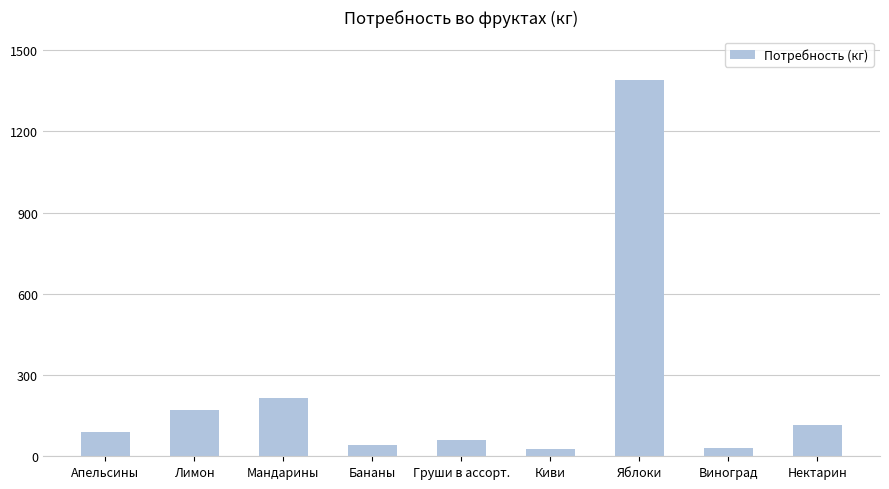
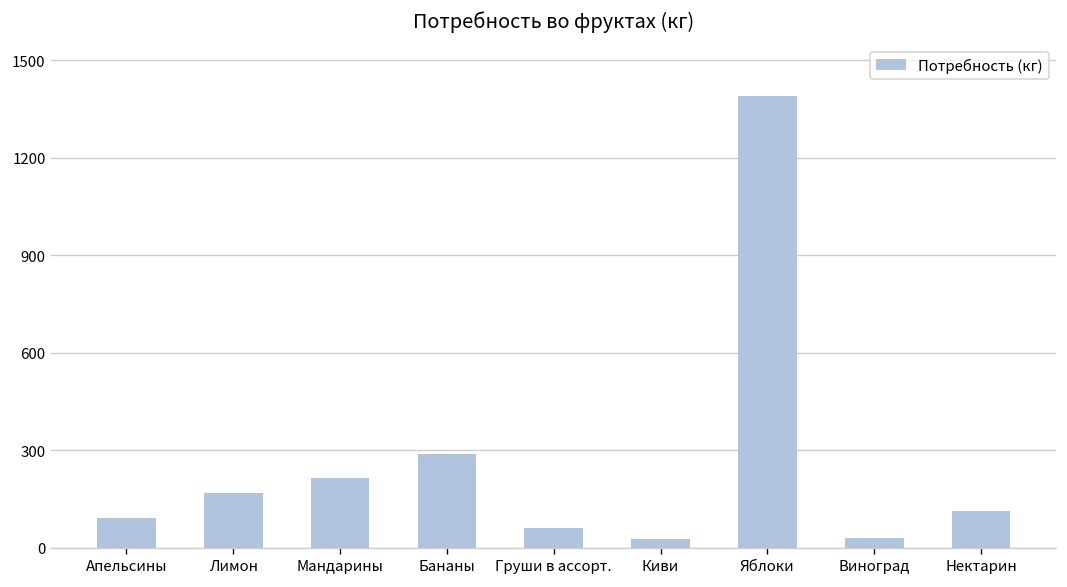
Бананы: 40 -> 290
